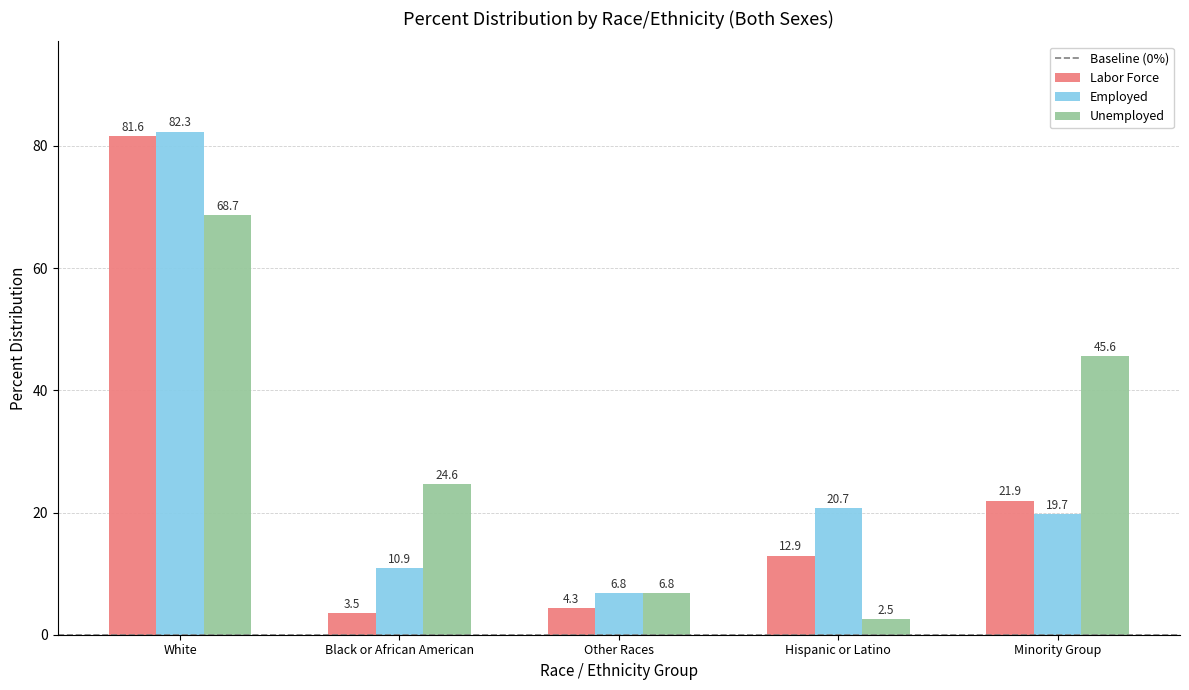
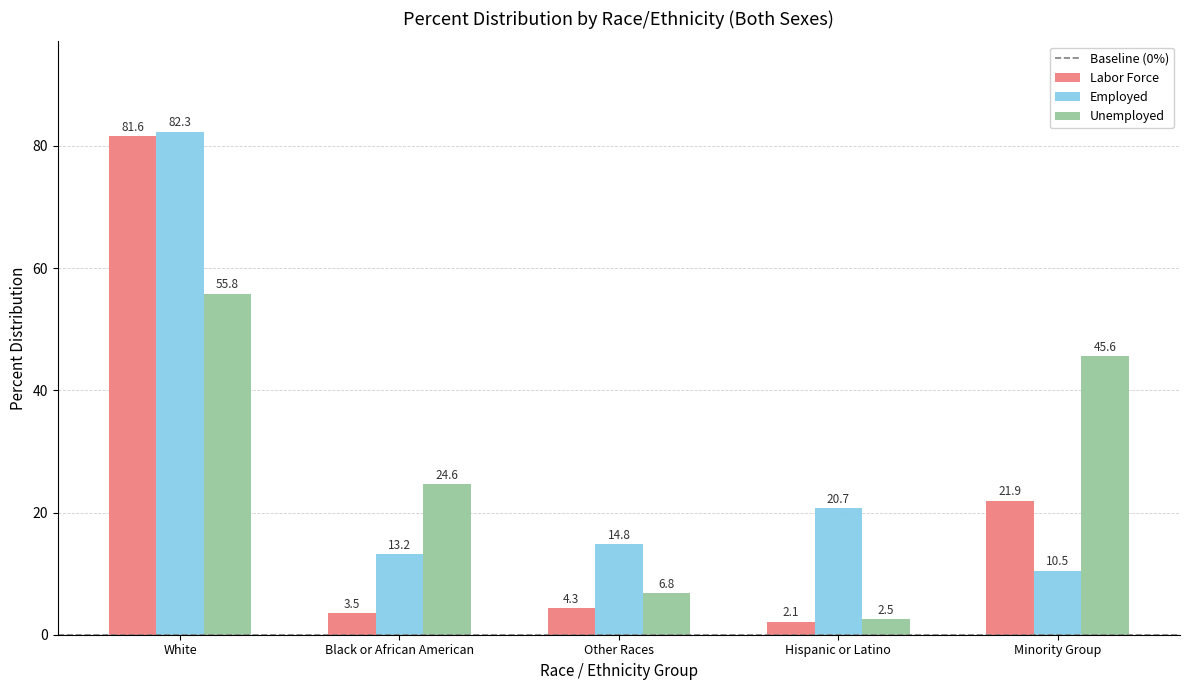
Unemployed, White: 68.7 -> 55.8
Employed, Black or African American: 10.9 -> 13.2
Employed, Other Races: 6.8 -> 14.8
Labor Force, Hispanic or Latino: 12.9 -> 2.1
Employed, Minority Group: 19.7 -> 10.5
